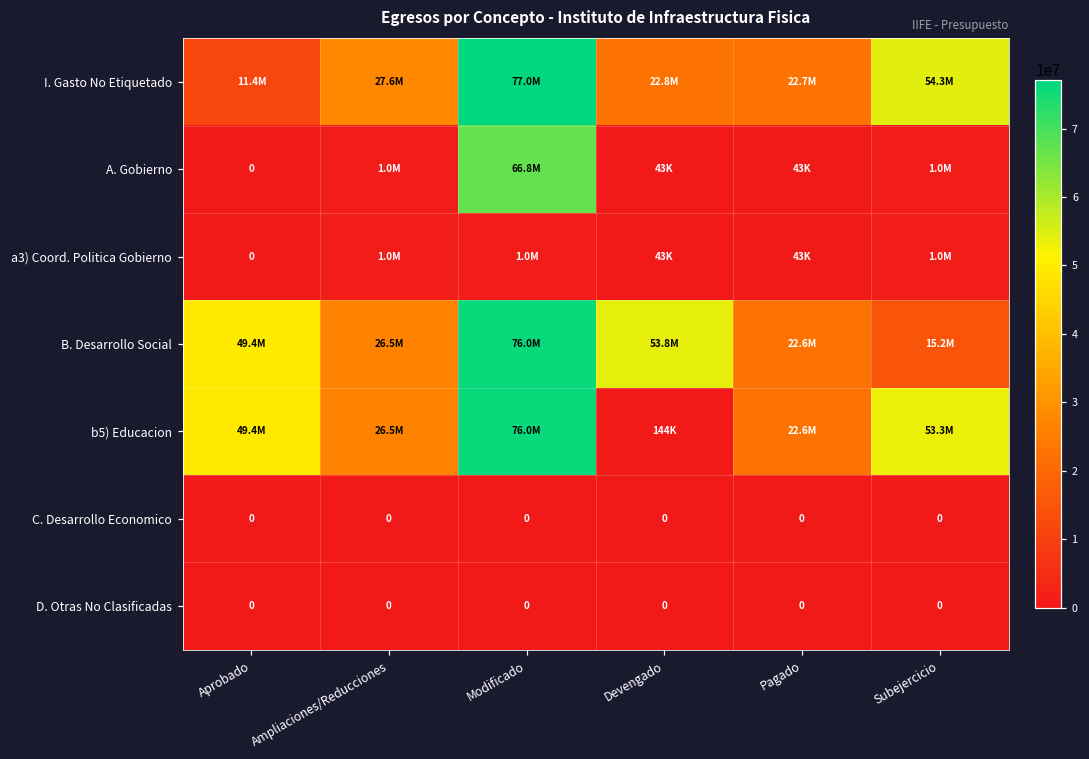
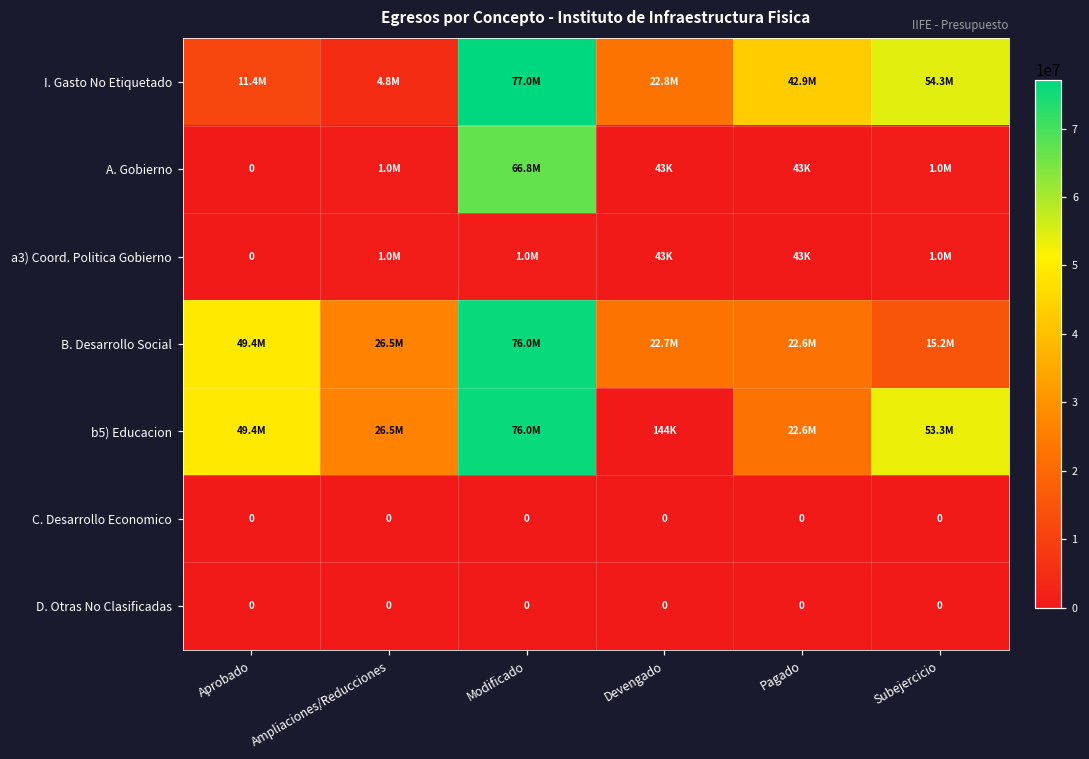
I. Gasto No Etiquetado, Ampliaciones/Reducciones: 27.6M -> 4.8M
I. Gasto No Etiquetado, Pagado: 22.7M -> 42.9M
B. Desarrollo Social, Devengado: 53.8M -> 22.7M
